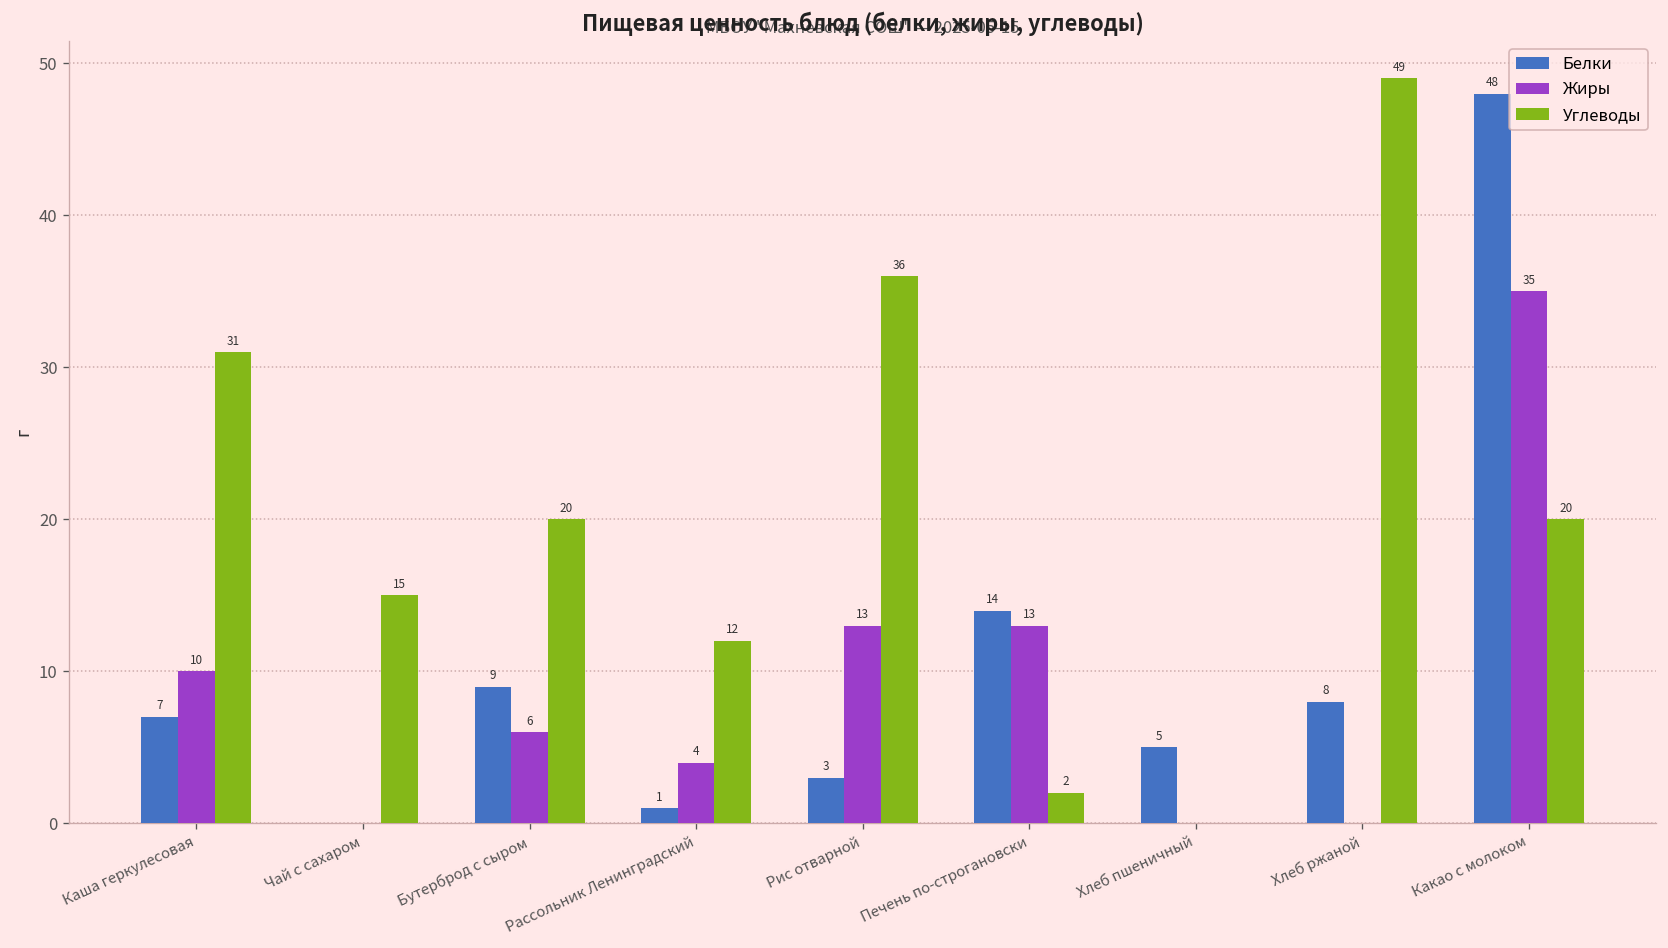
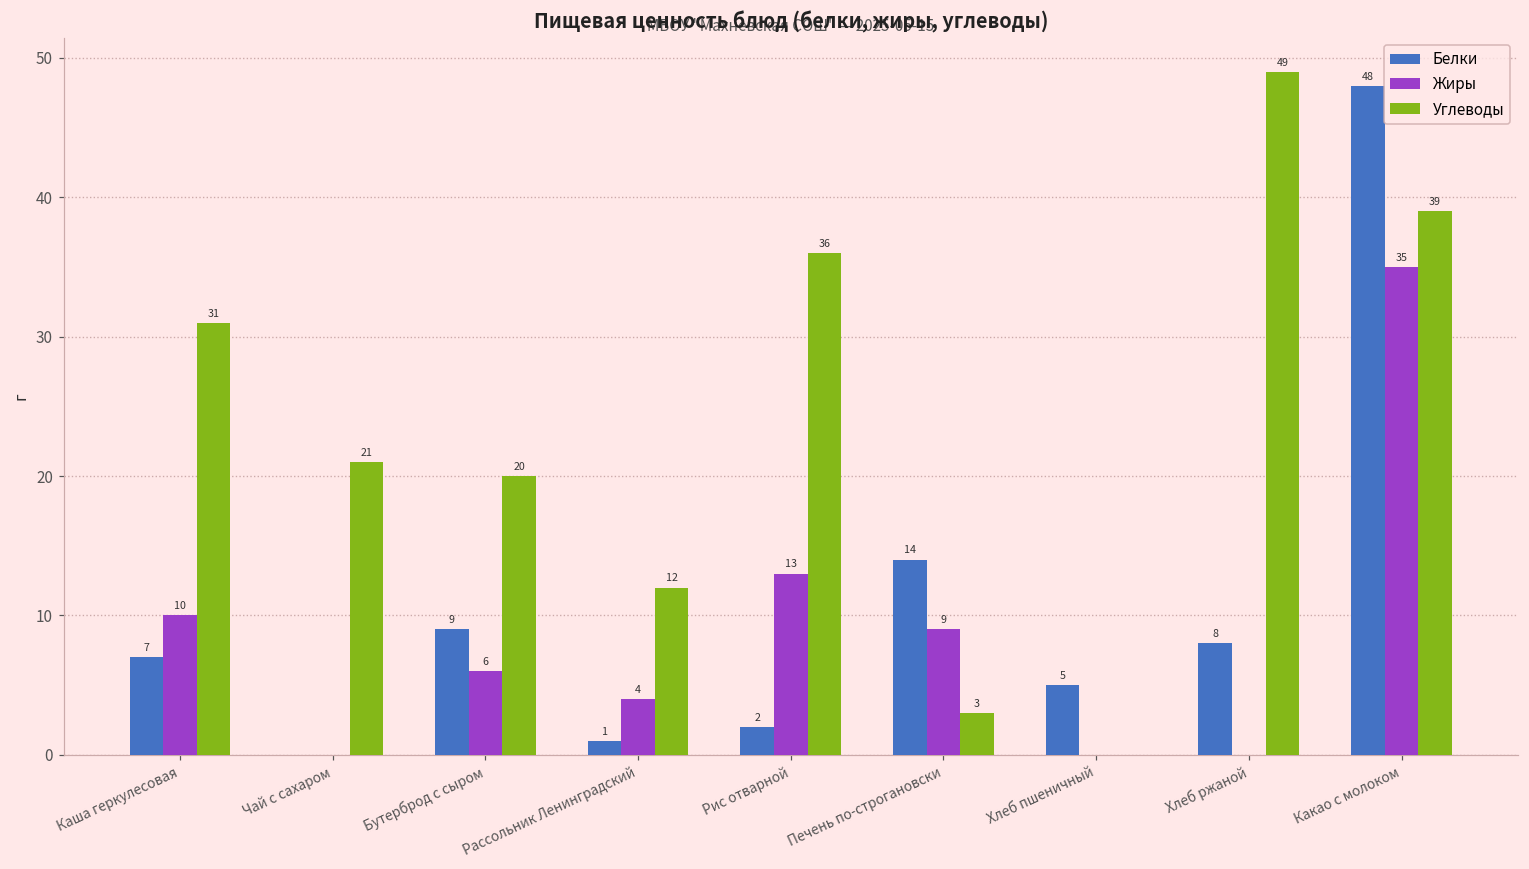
Углеводы, Чай с сахаром: 15 -> 21
Белки, Рис отварной: 3 -> 2
Жиры, Печень по-строгановски: 13 -> 9
Углеводы, Печень по-строгановски: 2 -> 3
Углеводы, Какао с молоком: 20 -> 39
